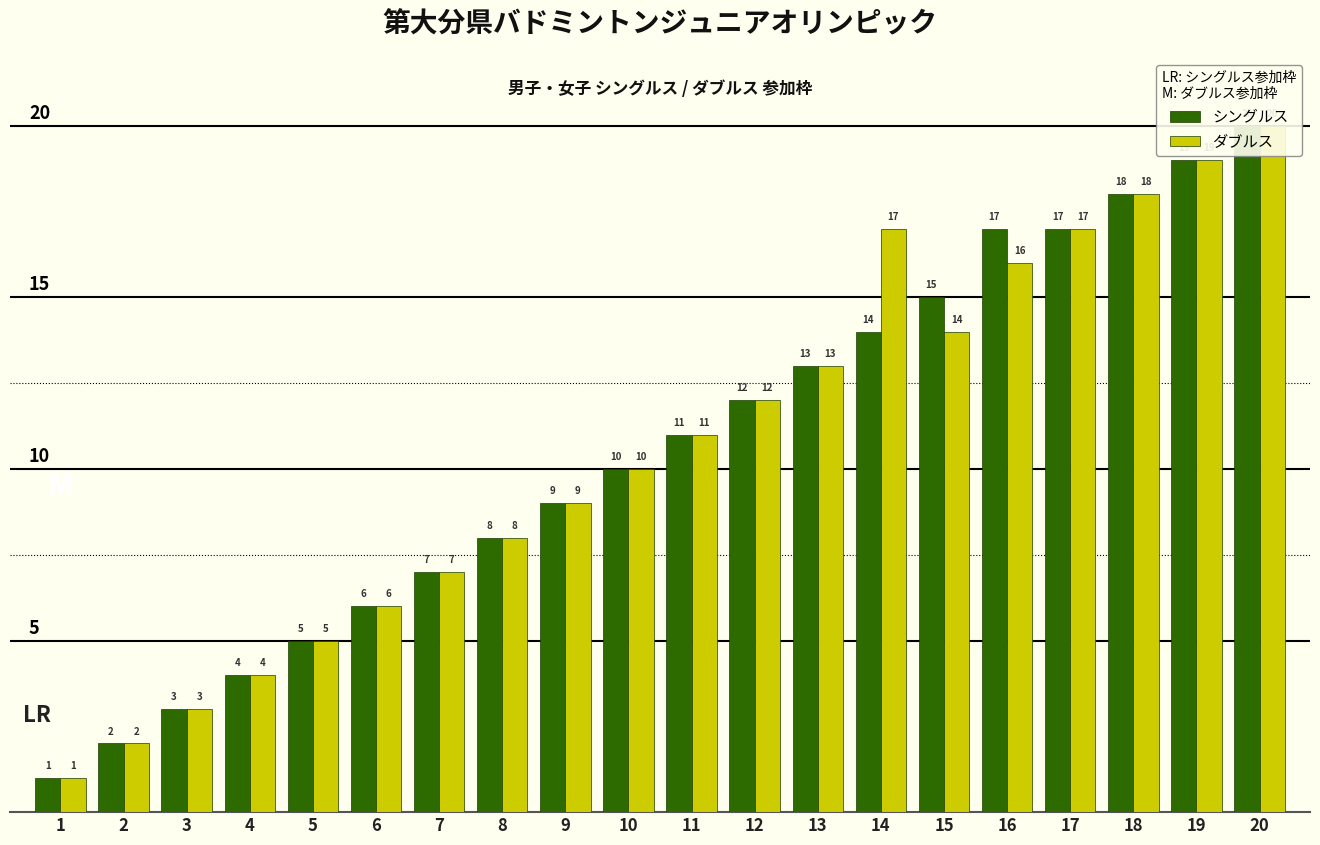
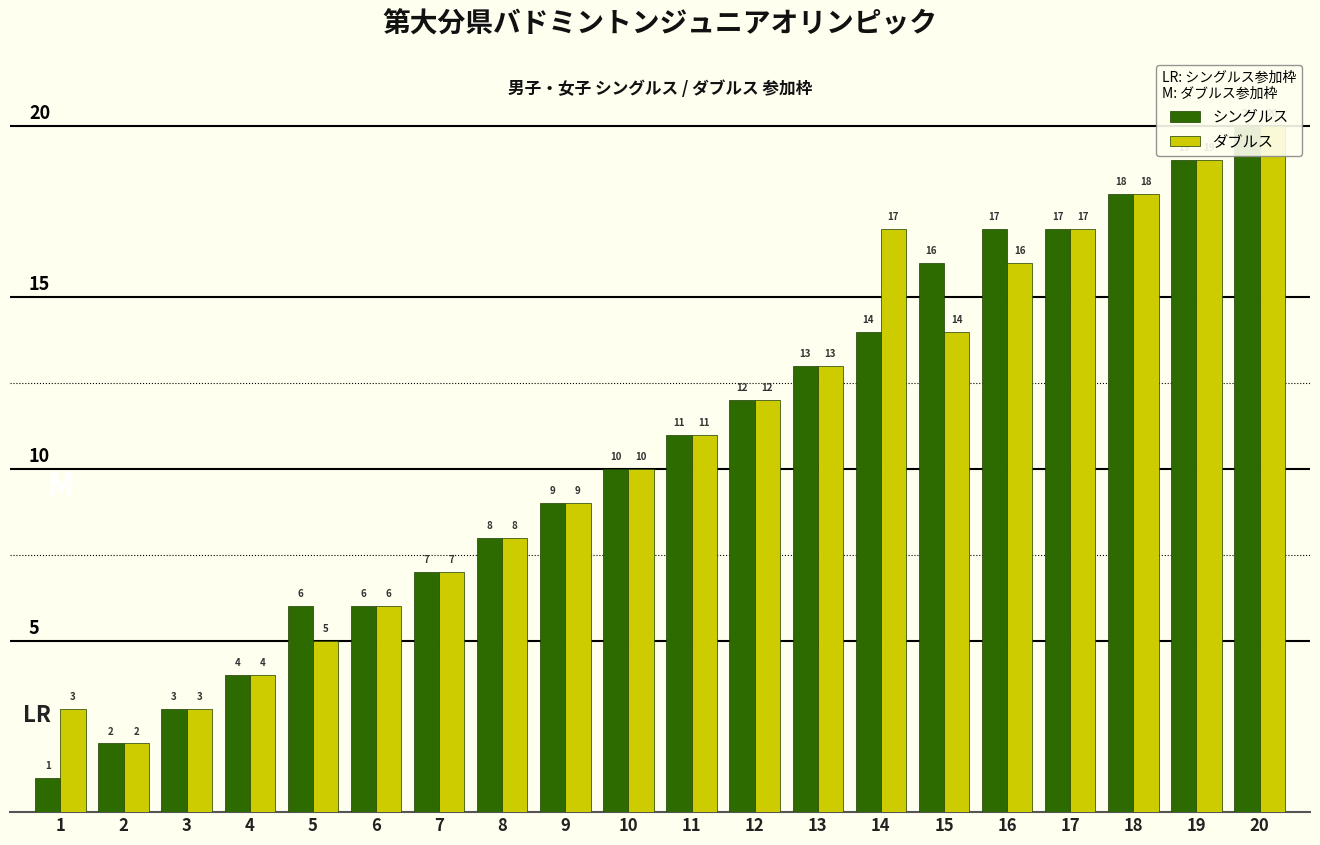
ダブルス, 1: 1 -> 3
シングルス, 5: 5 -> 6
シングルス, 15: 15 -> 16
